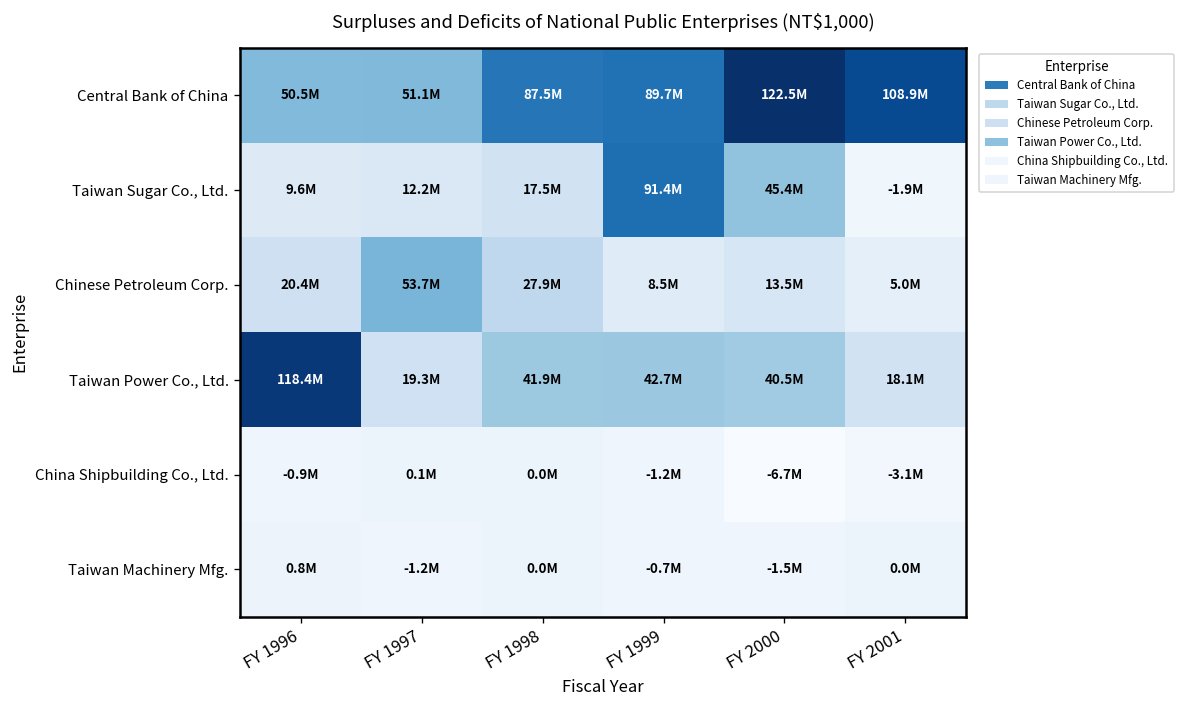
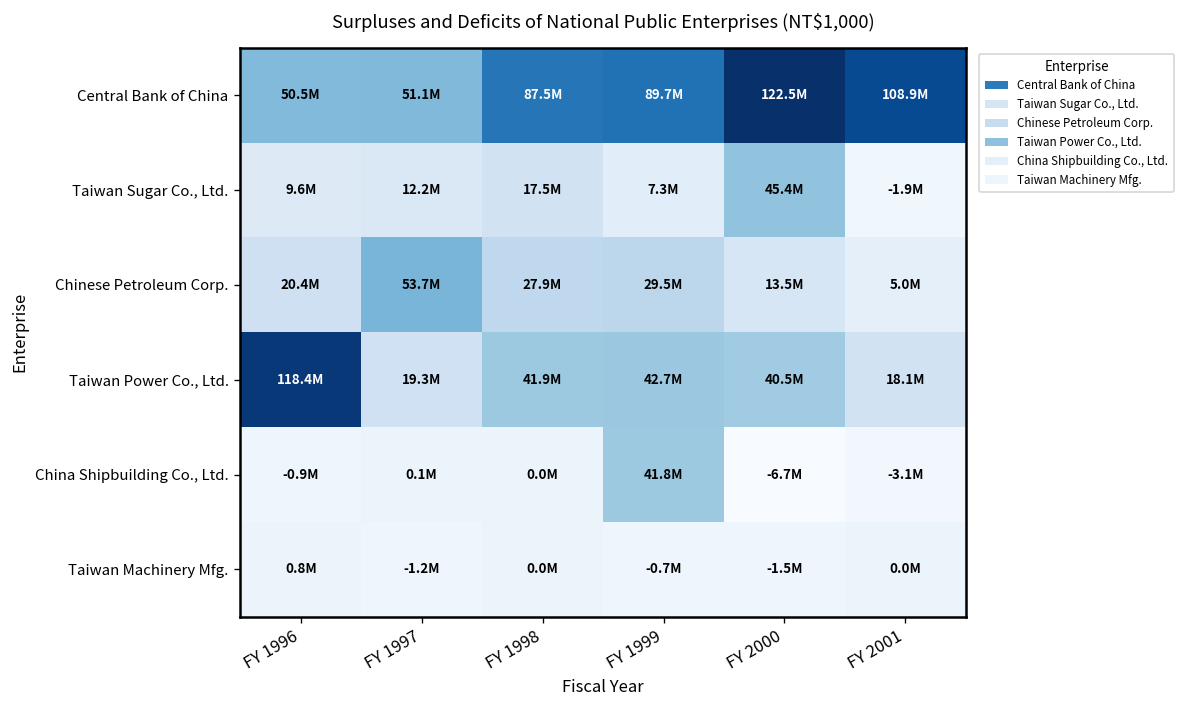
Taiwan Sugar Co., Ltd., FY 1999: 91.4M -> 7.3M
Chinese Petroleum Corp., FY 1999: 8.5M -> 29.5M
China Shipbuilding Co., Ltd., FY 1999: -1.2M -> 41.8M
